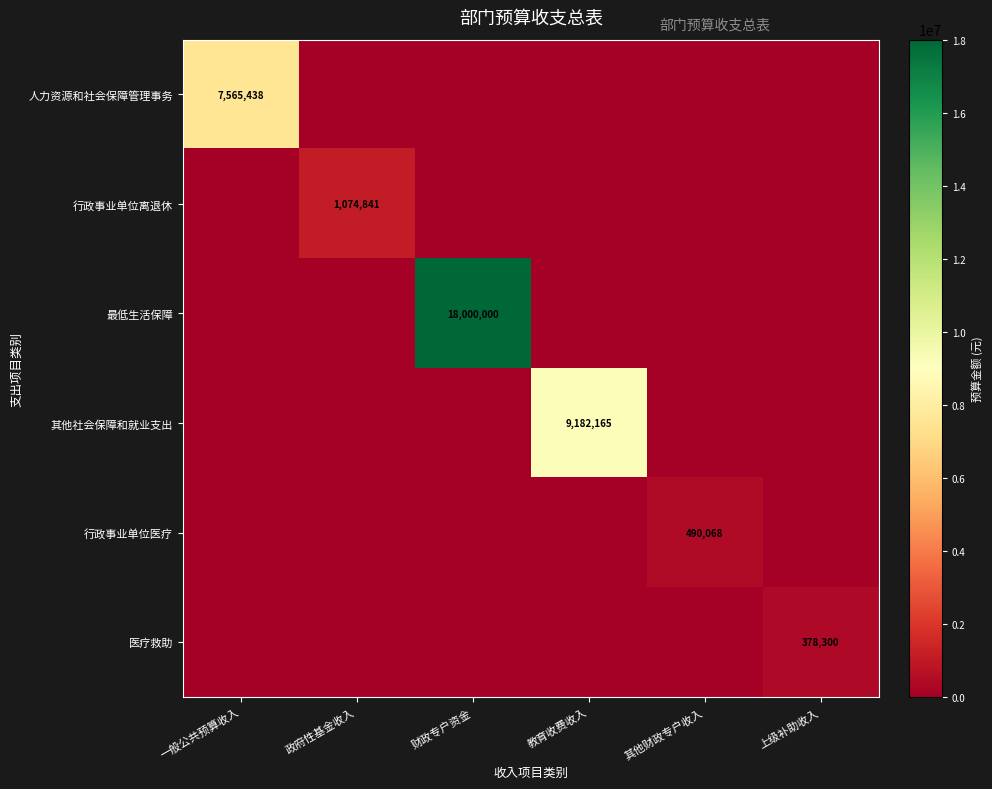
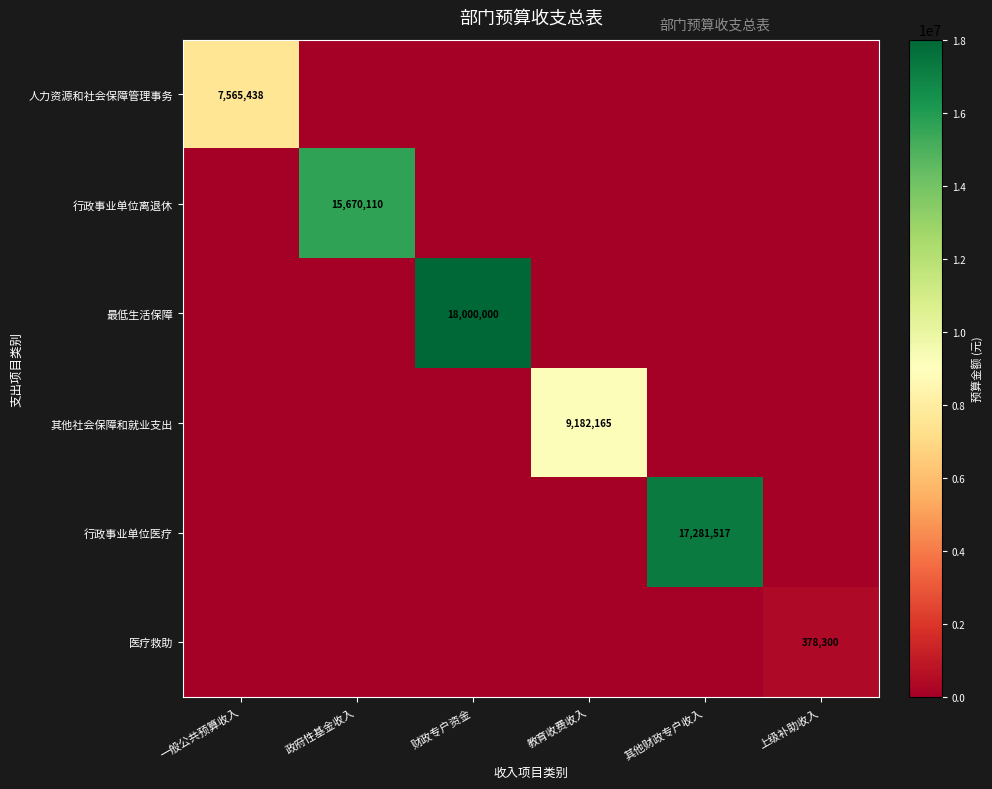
行政事业单位离退休, 政府性基金收入: 1,074,841 -> 15,670,110
行政事业单位医疗, 其他财政专户收入: 490,068 -> 17,281,517
